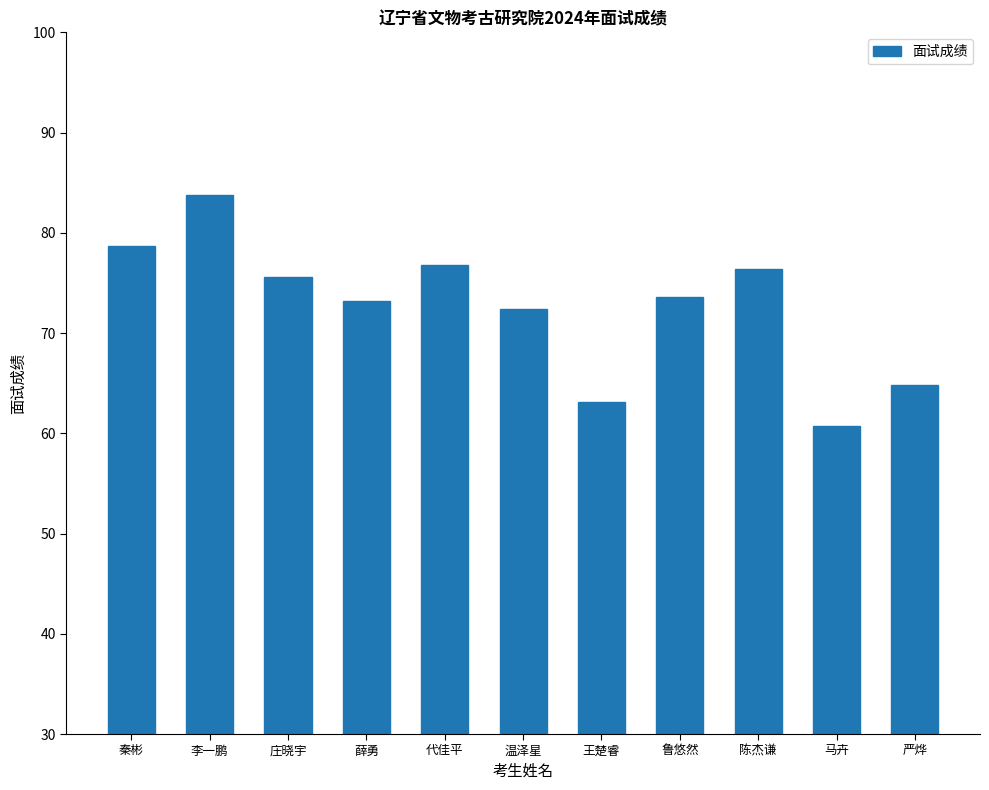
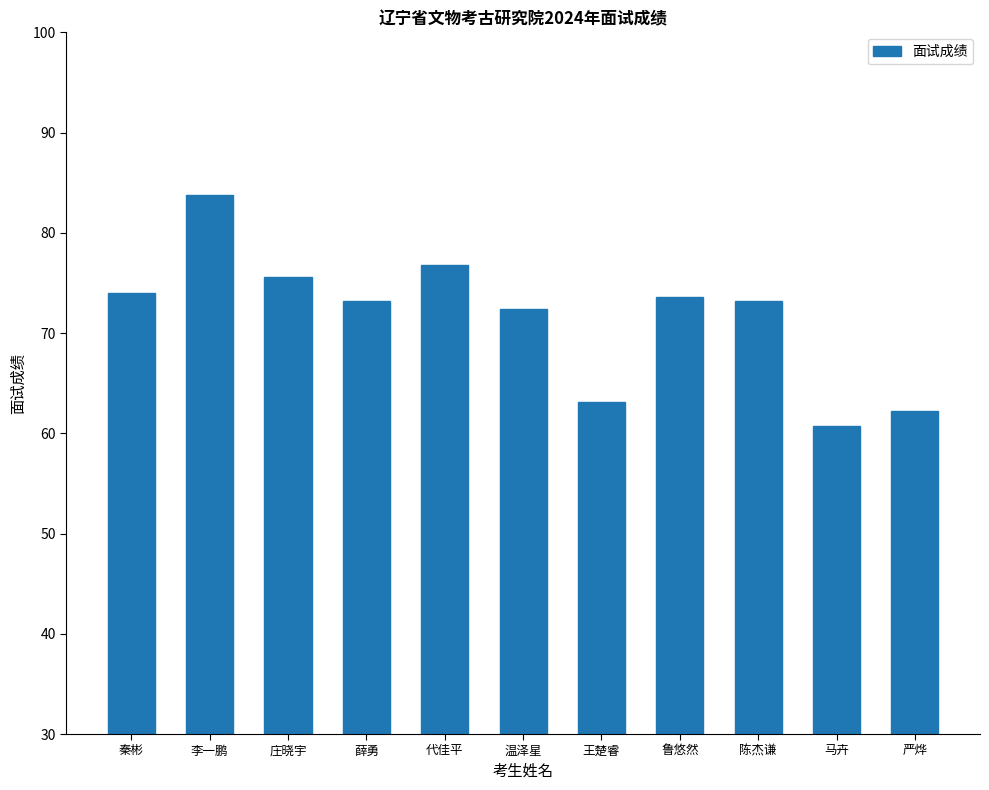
秦彬: 78.7 -> 74.0
陈杰谦: 76.4 -> 73.2
严烨: 64.8 -> 62.2
